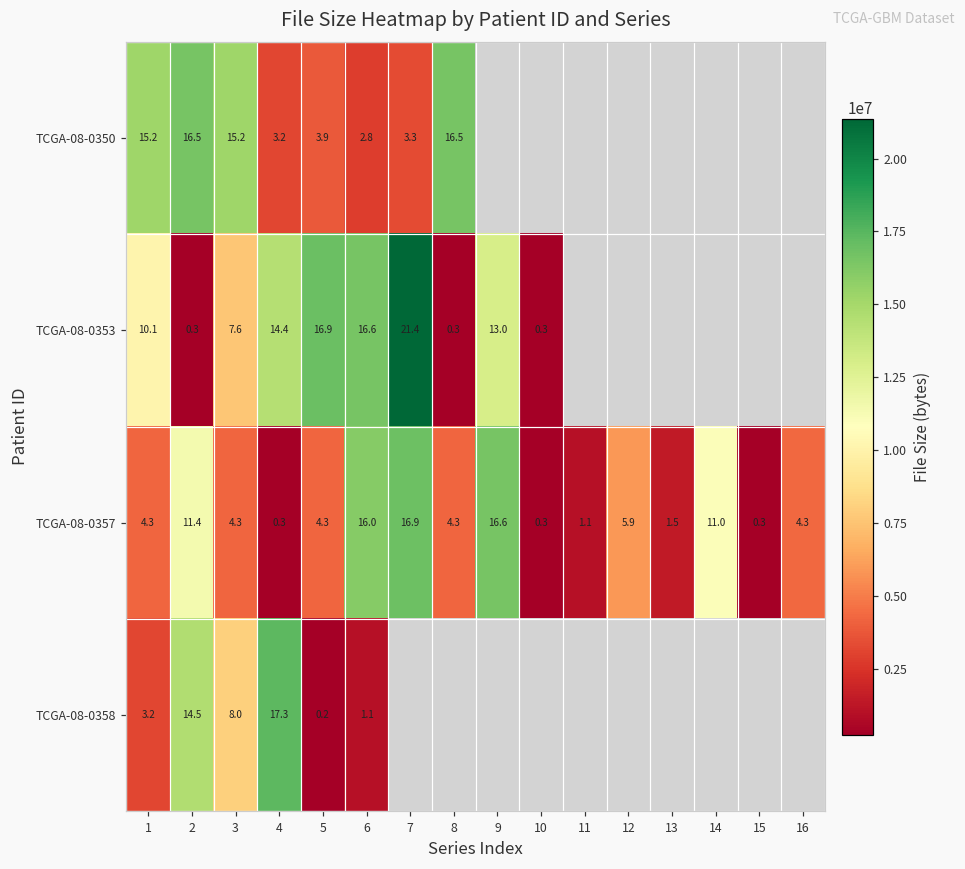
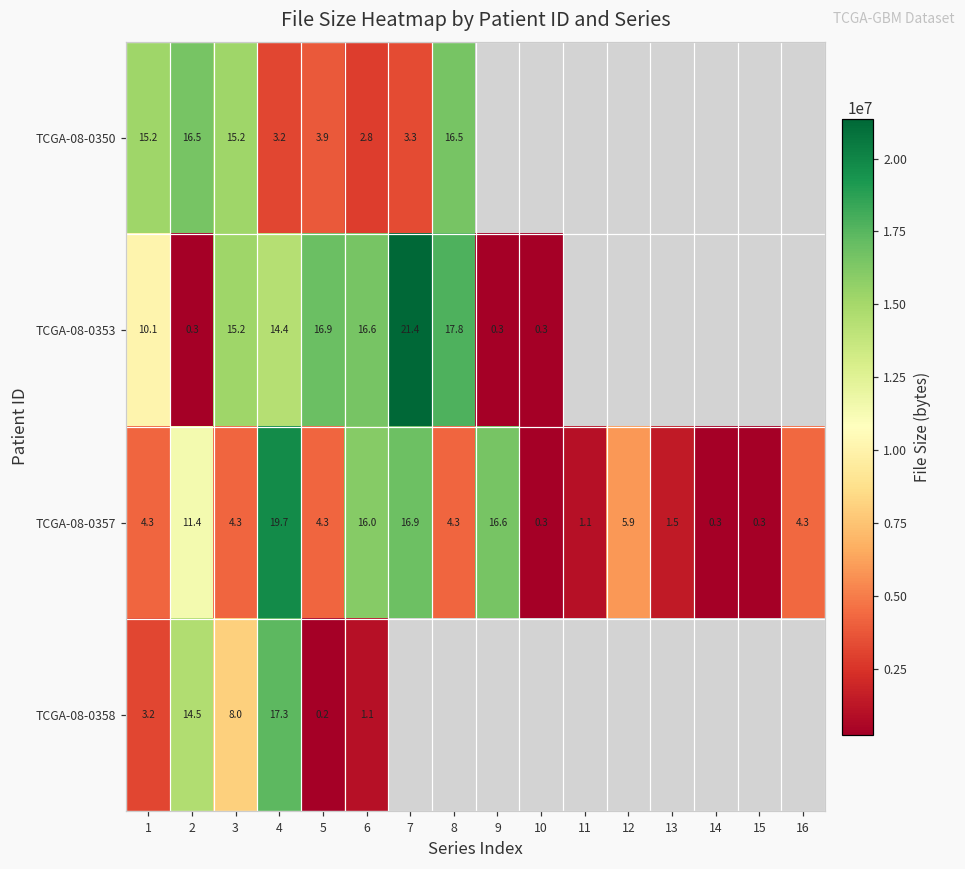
TCGA-08-0353, 3: 7.6 -> 15.2
TCGA-08-0353, 8: 0.3 -> 17.8
TCGA-08-0353, 9: 13.0 -> 0.3
TCGA-08-0357, 4: 0.3 -> 19.7
TCGA-08-0357, 14: 11.0 -> 0.3
